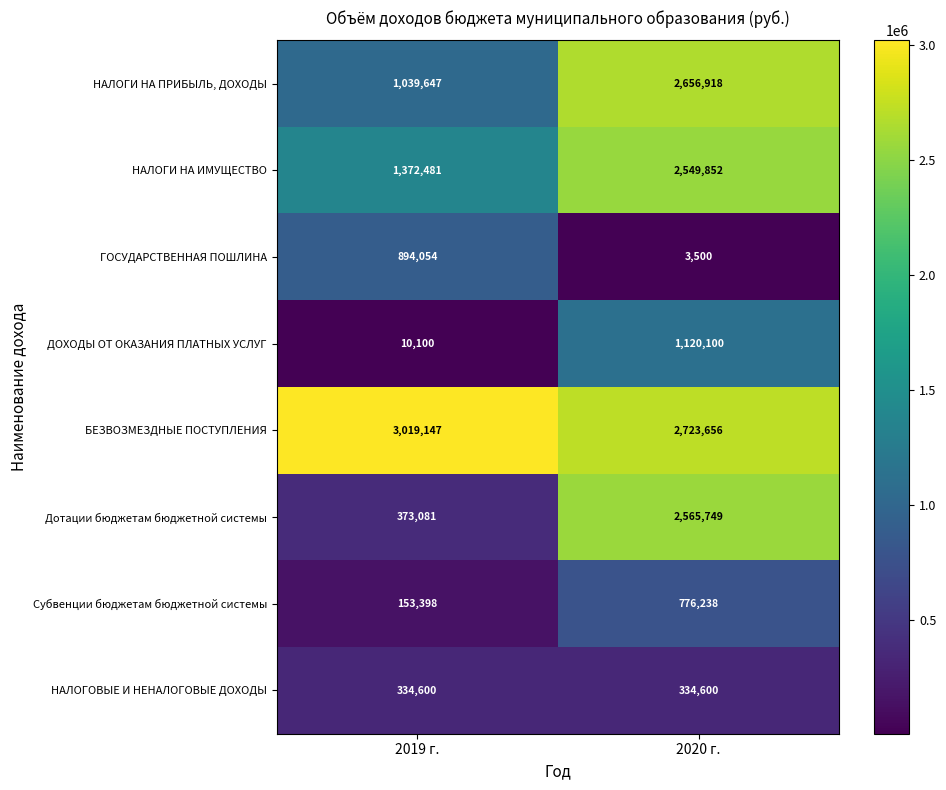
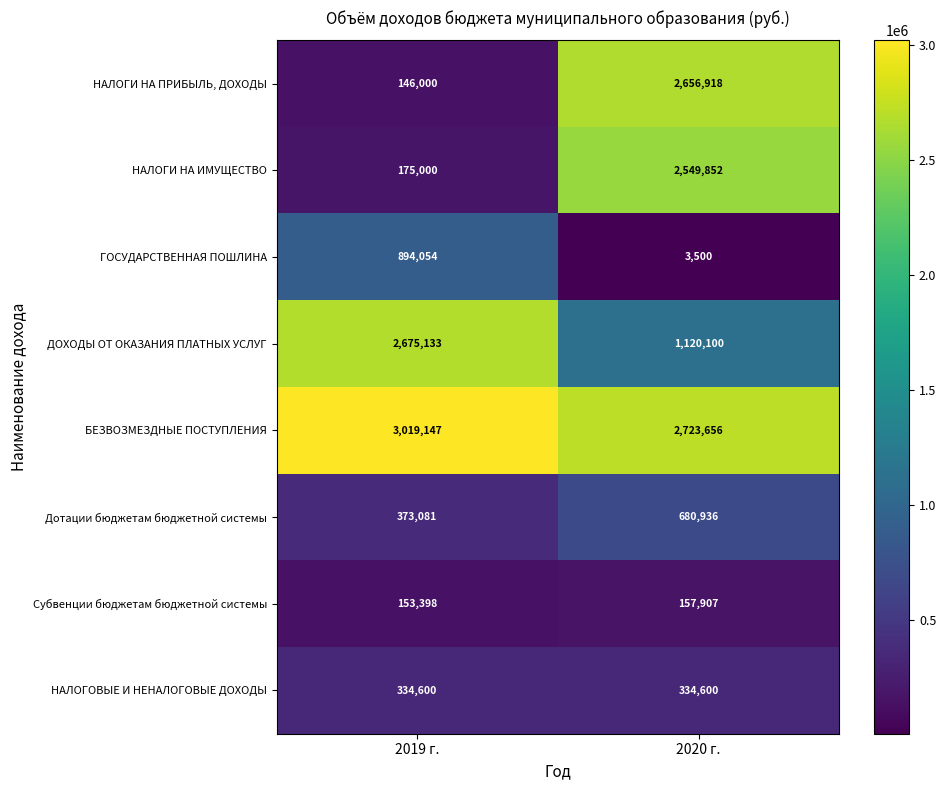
НАЛОГИ НА ПРИБЫЛЬ, ДОХОДЫ, 2019 г.: 1,039,647 -> 146,000
НАЛОГИ НА ИМУЩЕСТВО, 2019 г.: 1,372,481 -> 175,000
ДОХОДЫ ОТ ОКАЗАНИЯ ПЛАТНЫХ УСЛУГ, 2019 г.: 10,100 -> 2,675,133
Дотации бюджетам бюджетной системы, 2020 г.: 2,565,749 -> 680,936
Субвенции бюджетам бюджетной системы, 2020 г.: 776,238 -> 157,907
